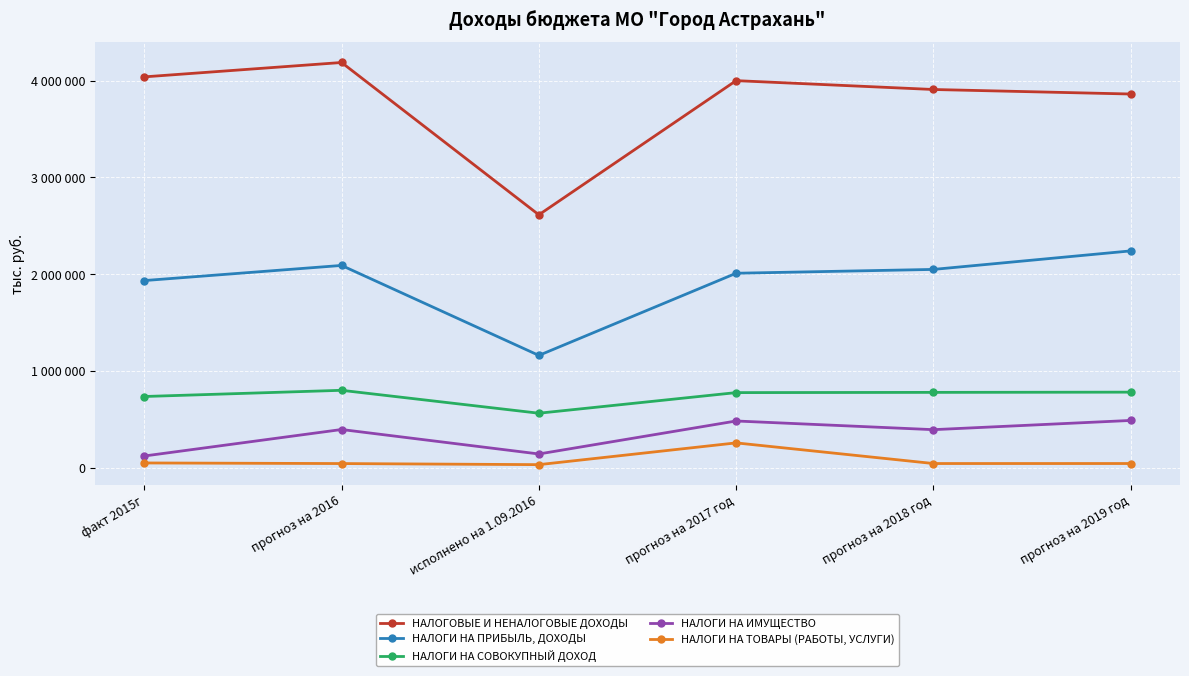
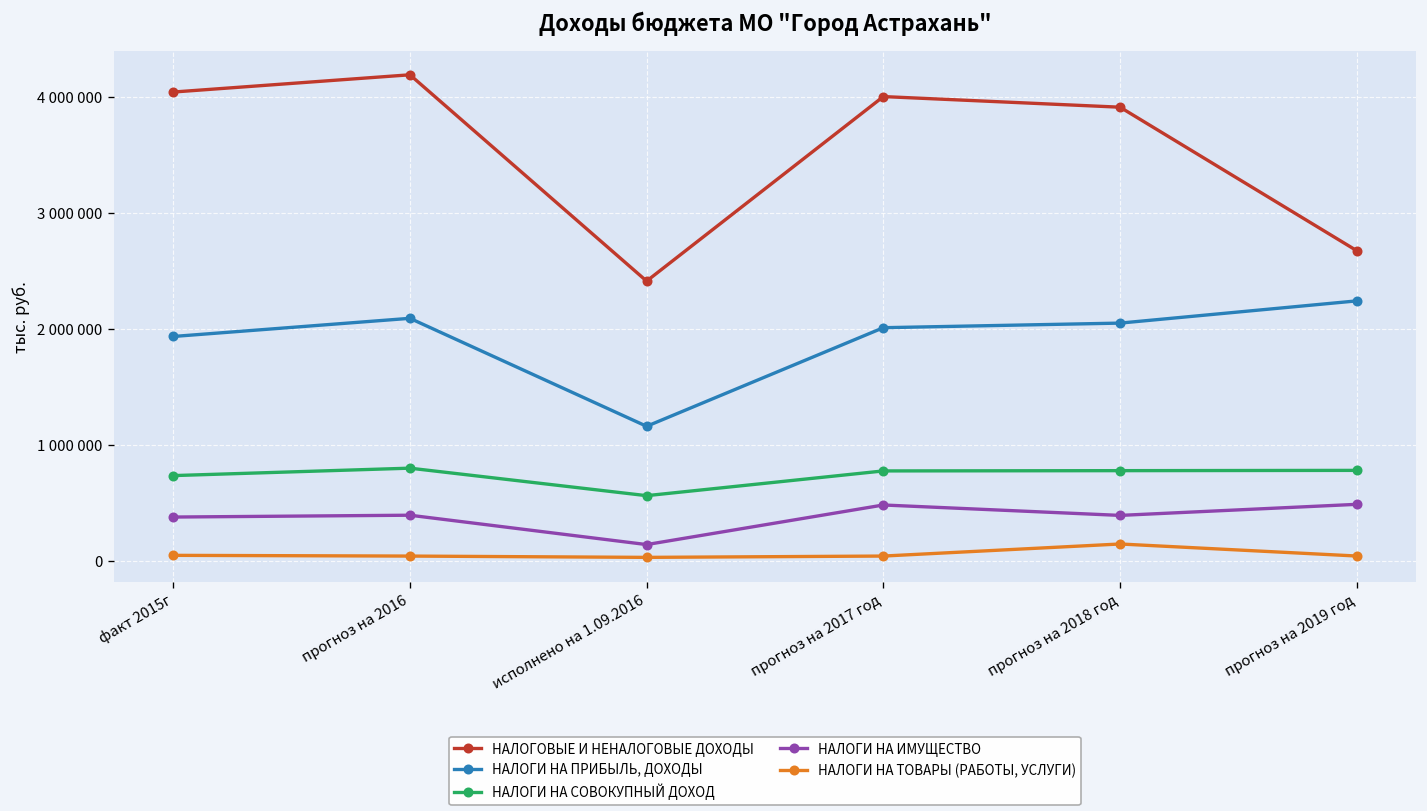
НАЛОГИ НА ИМУЩЕСТВО, факт 2015г: 100000 -> 400000
НАЛОГОВЫЕ И НЕНАЛОГОВЫЕ ДОХОДЫ, исполнено на 1.09.2016: 2600000 -> 2400000
НАЛОГИ НА ТОВАРЫ (РАБОТЫ, УСЛУГИ), прогноз на 2017 год: 300000 -> 0
НАЛОГИ НА ТОВАРЫ (РАБОТЫ, УСЛУГИ), прогноз на 2018 год: 0 -> 100000
НАЛОГОВЫЕ И НЕНАЛОГОВЫЕ ДОХОДЫ, прогноз на 2019 год: 3900000 -> 2700000
